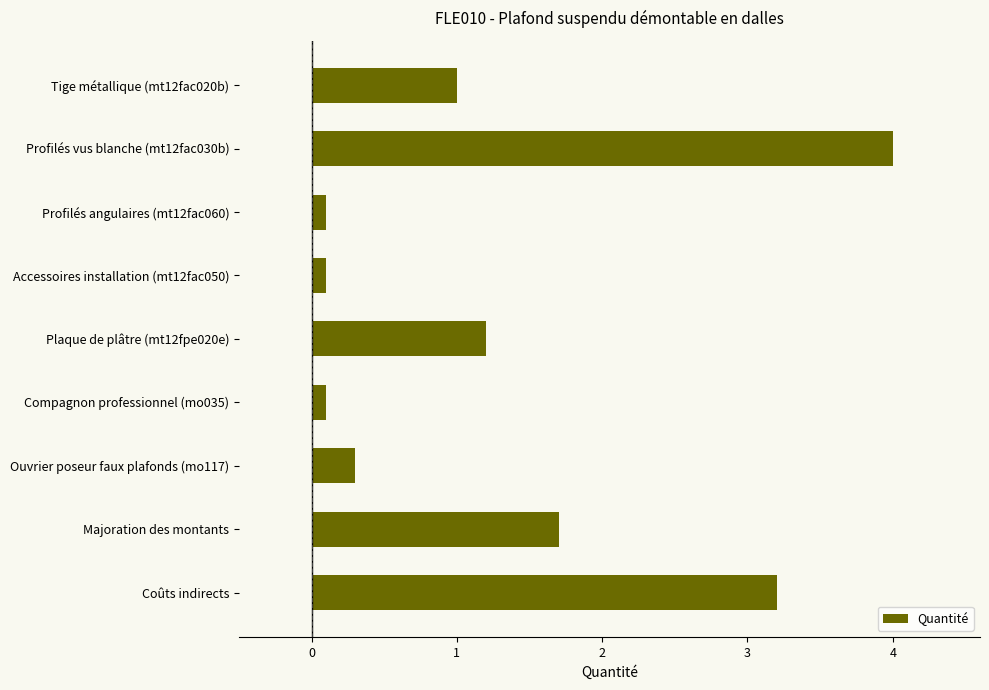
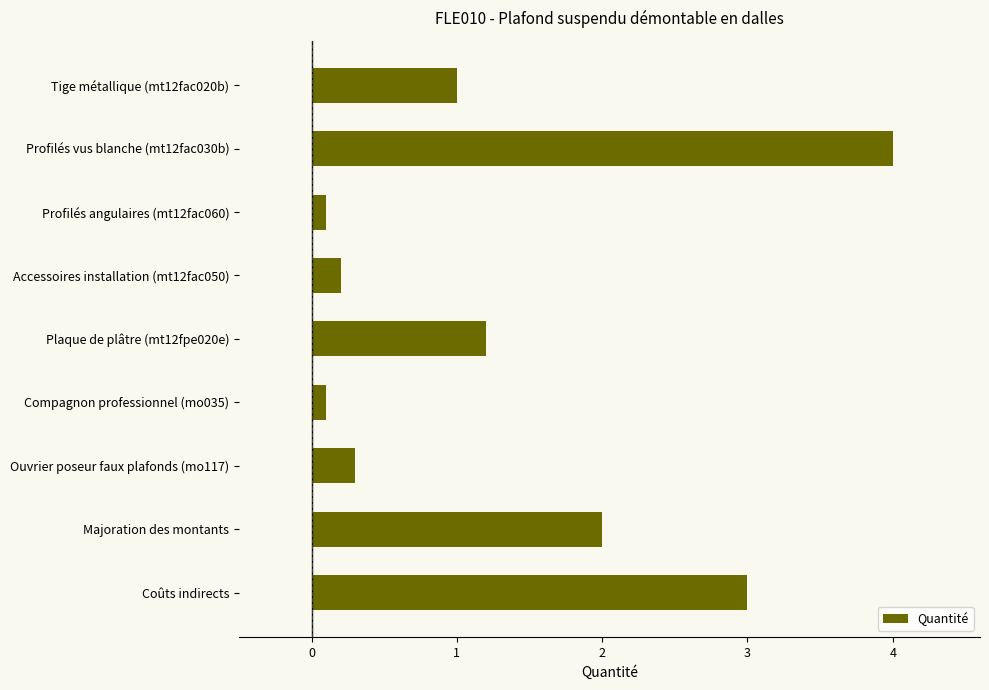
Accessoires installation (mt12fac050): 0.1 -> 0.2
Majoration des montants: 1.7 -> 2.0
Coûts indirects: 3.2 -> 3.0
